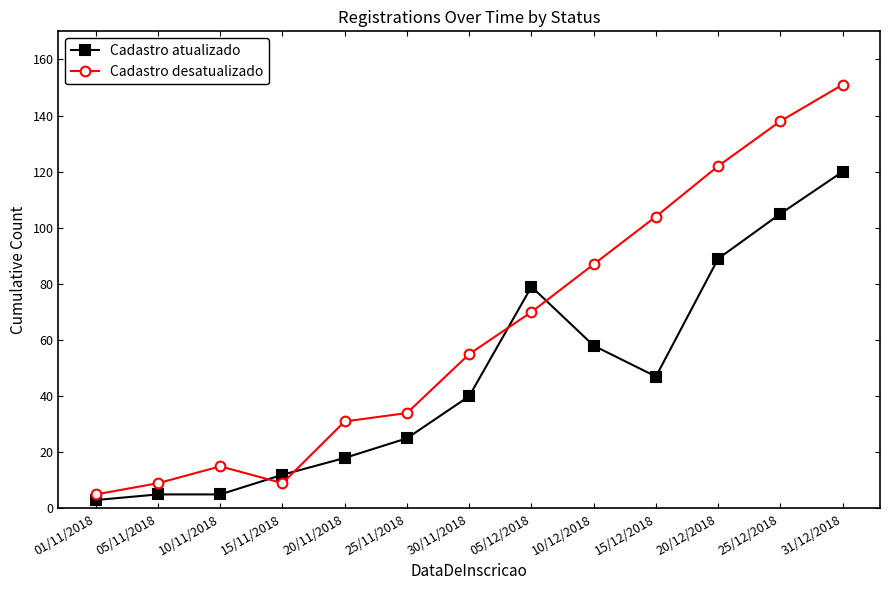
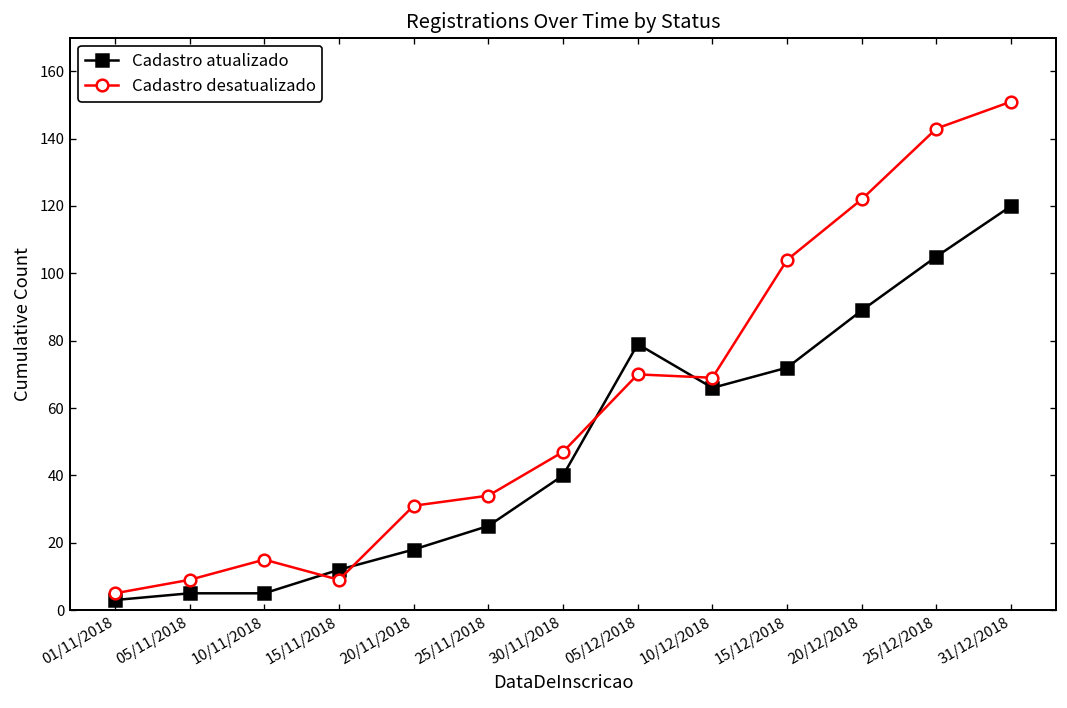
Cadastro desatualizado, 30/11/2018: 55 -> 47
Cadastro atualizado, 10/12/2018: 58 -> 66
Cadastro desatualizado, 10/12/2018: 87 -> 69
Cadastro atualizado, 15/12/2018: 47 -> 72
Cadastro desatualizado, 25/12/2018: 138 -> 143
